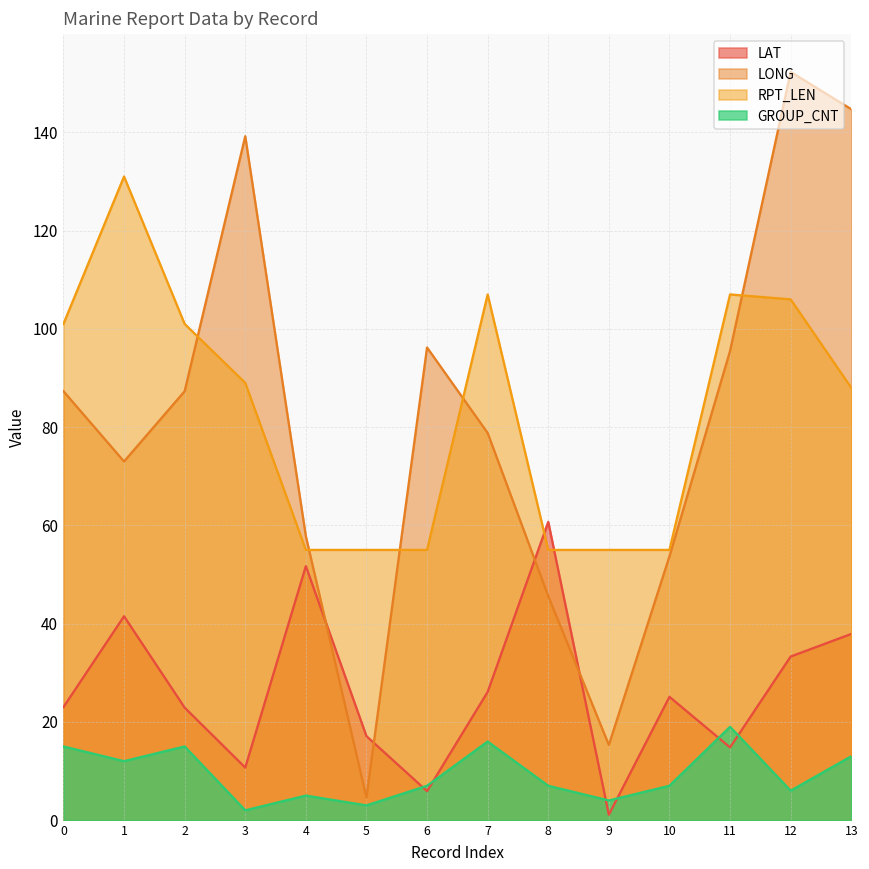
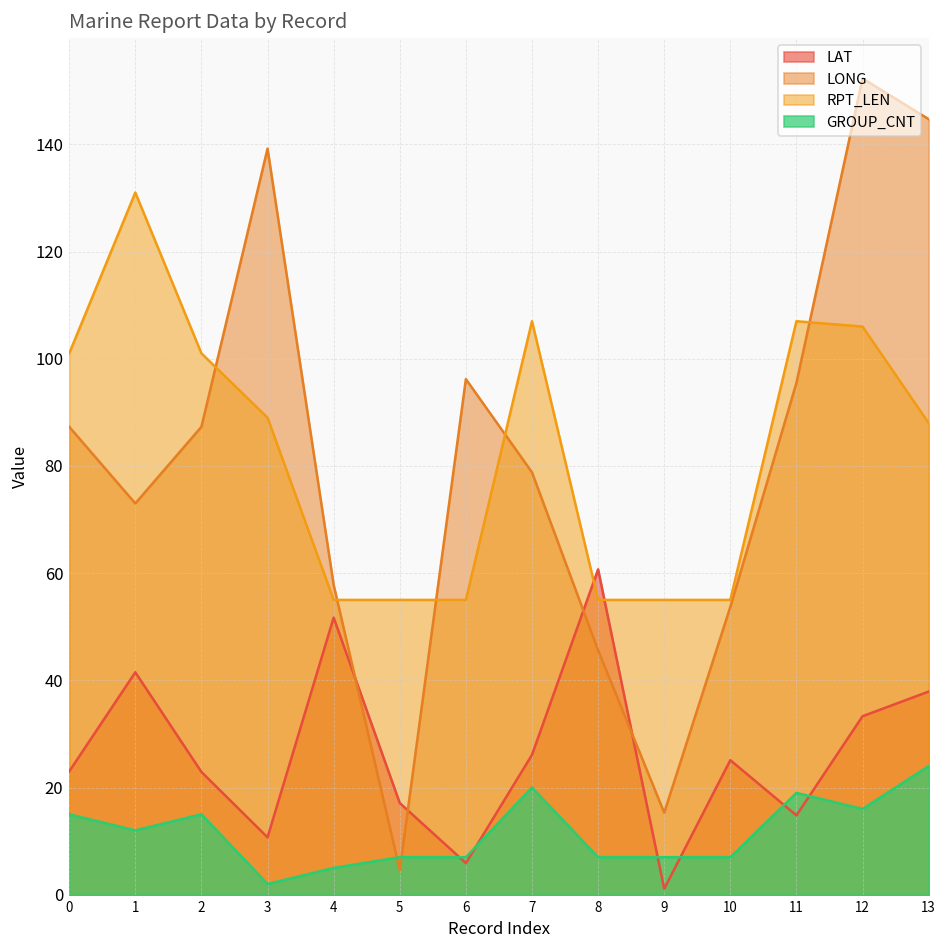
GROUP_CNT, 5: 3 -> 7
GROUP_CNT, 7: 16 -> 20
GROUP_CNT, 9: 4 -> 7
GROUP_CNT, 12: 6 -> 16
GROUP_CNT, 13: 13 -> 24
